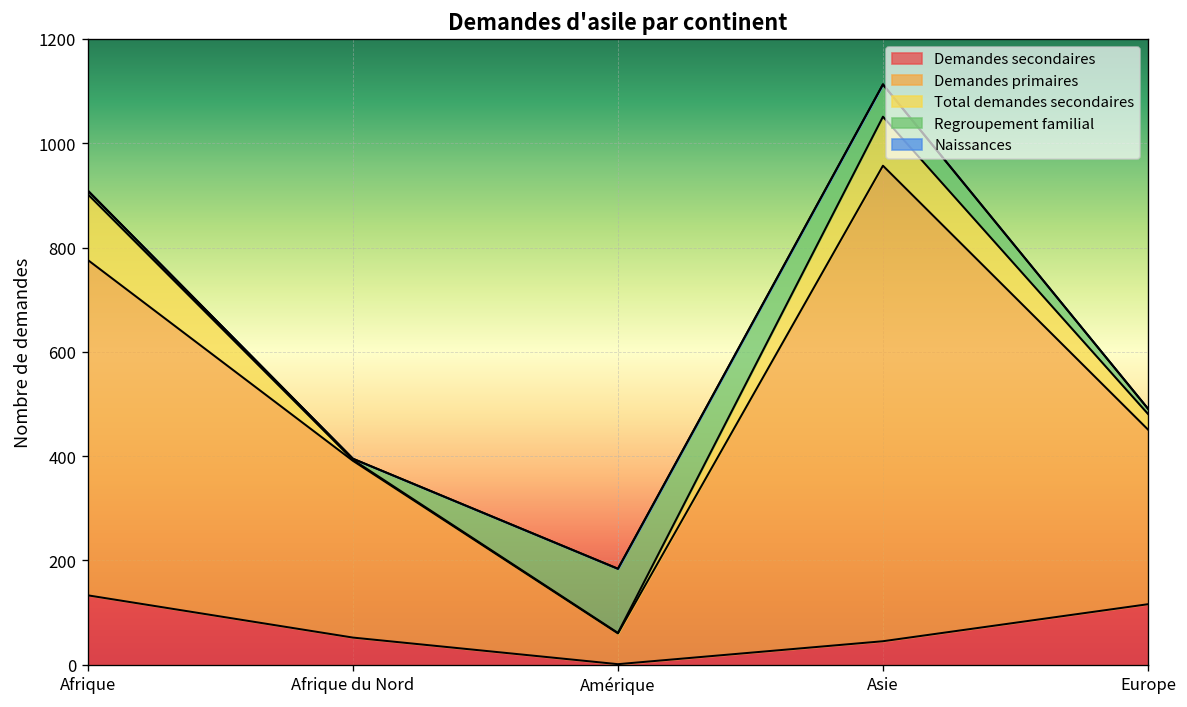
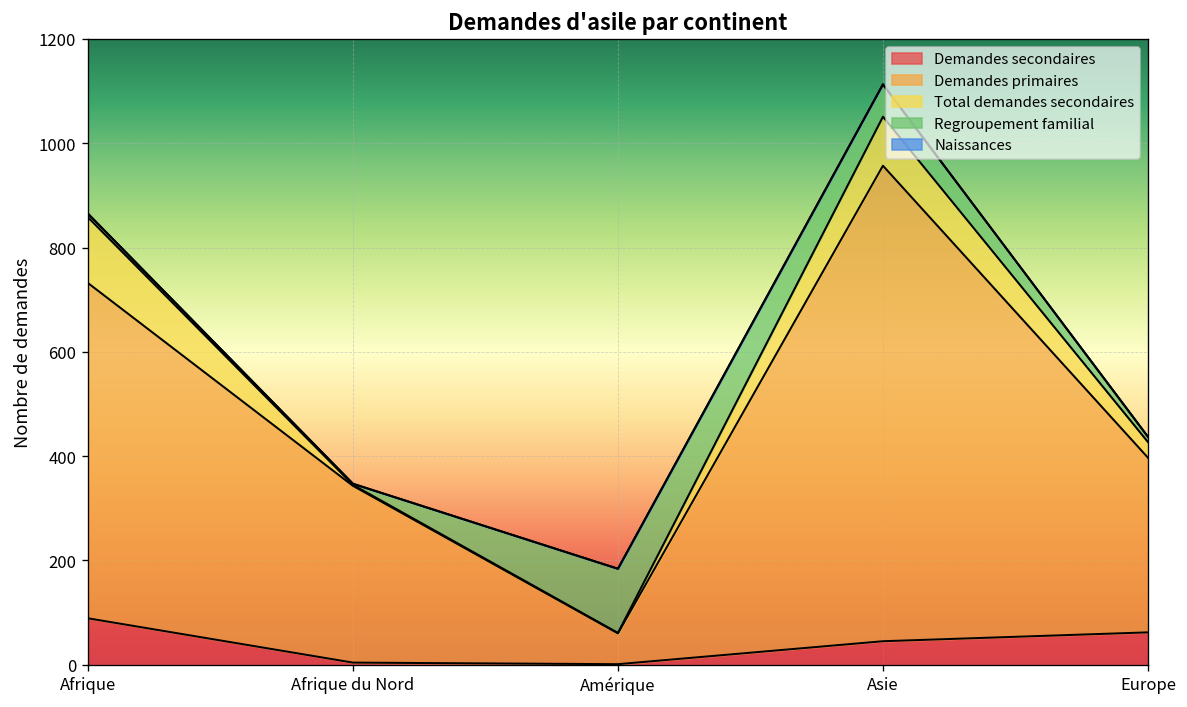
Demandes secondaires, Afrique: 130 -> 90
Demandes secondaires, Afrique du Nord: 50 -> 0
Demandes secondaires, Europe: 120 -> 60
